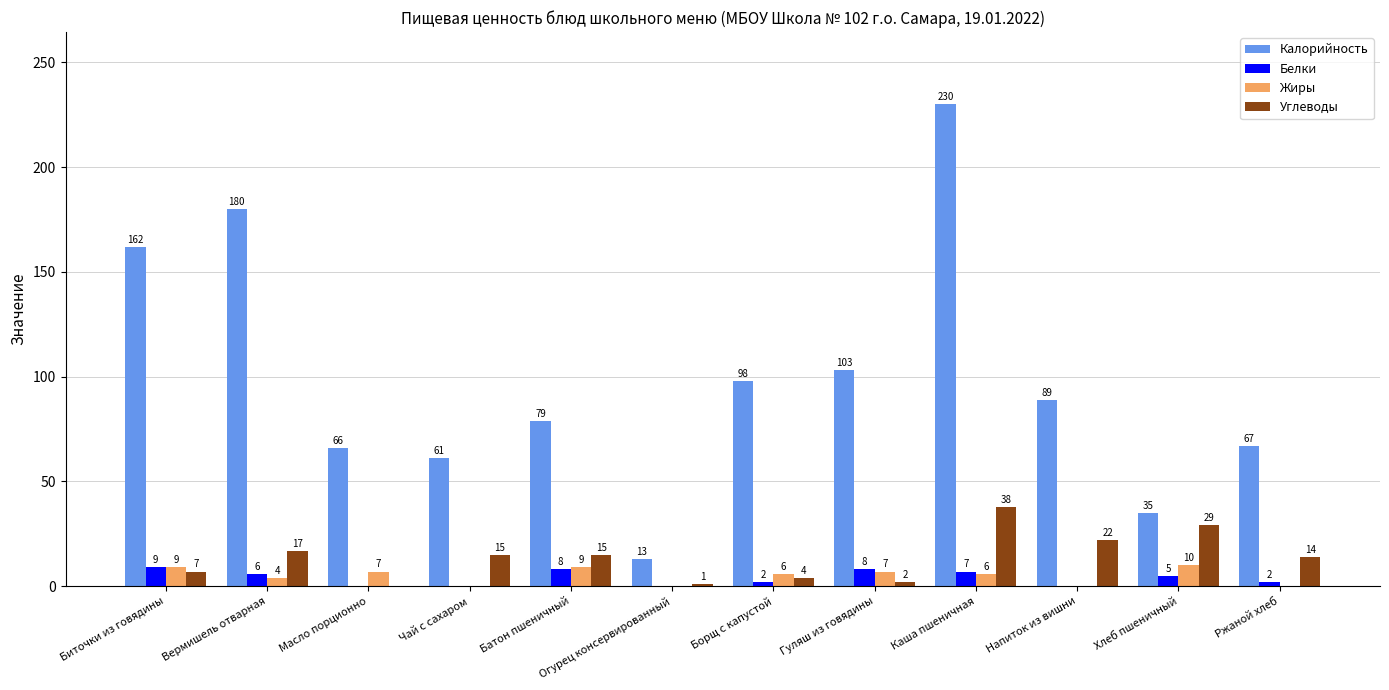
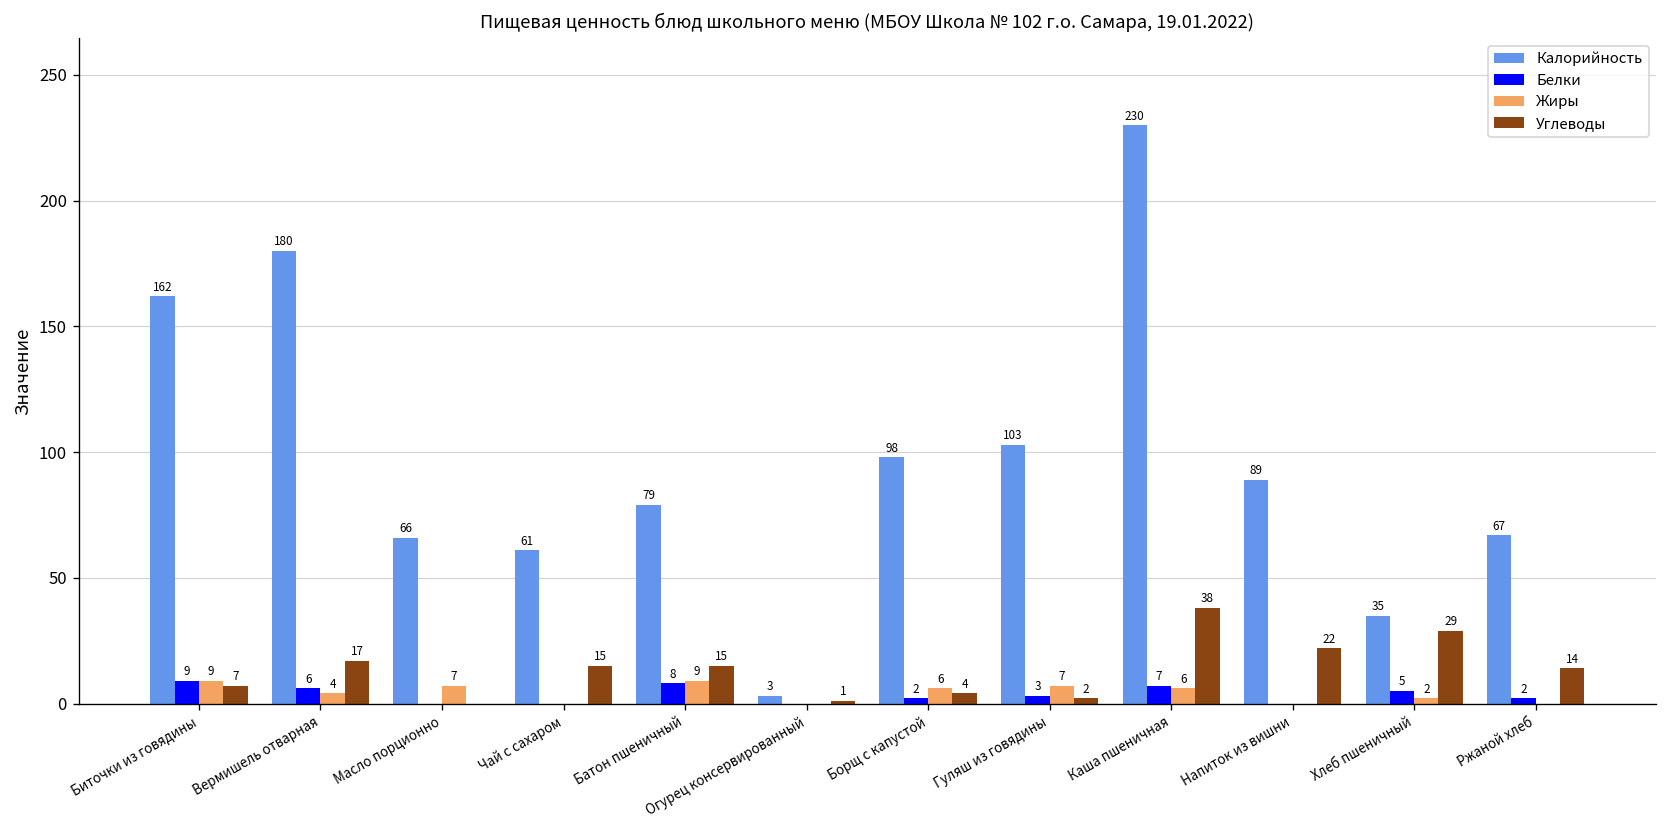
Калорийность, Огурец консервированный: 13 -> 3
Белки, Гуляш из говядины: 8 -> 3
Жиры, Хлеб пшеничный: 10 -> 2
